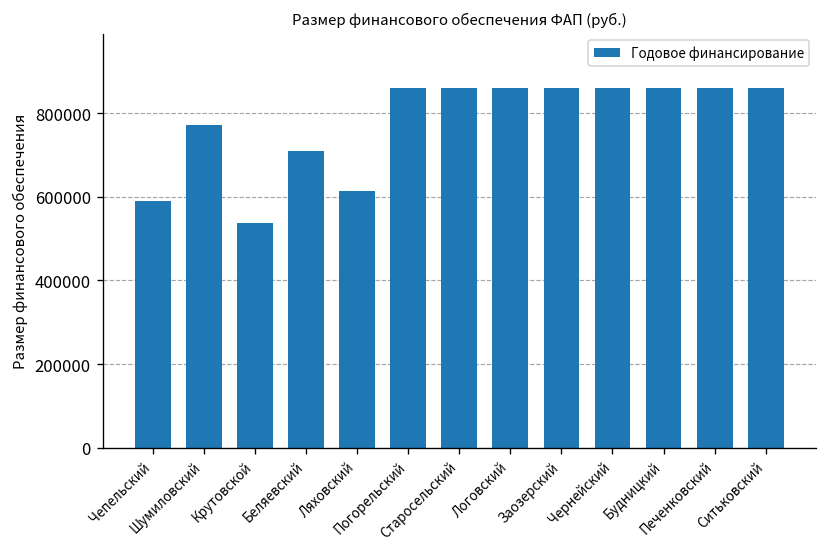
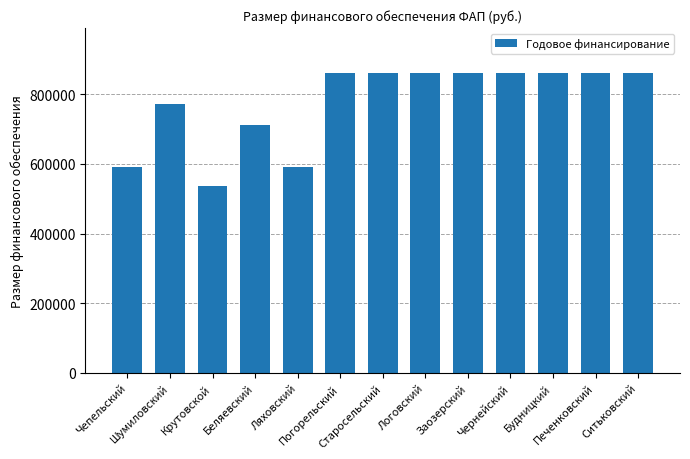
Ляховский: 620000 -> 590000
